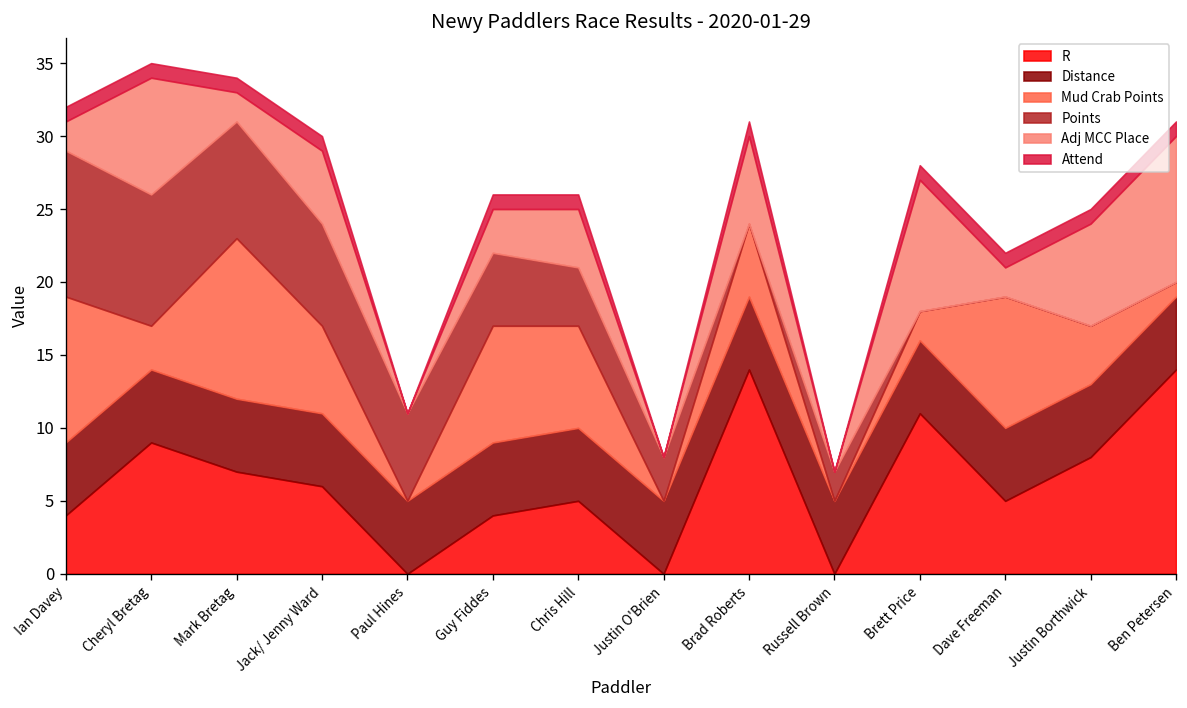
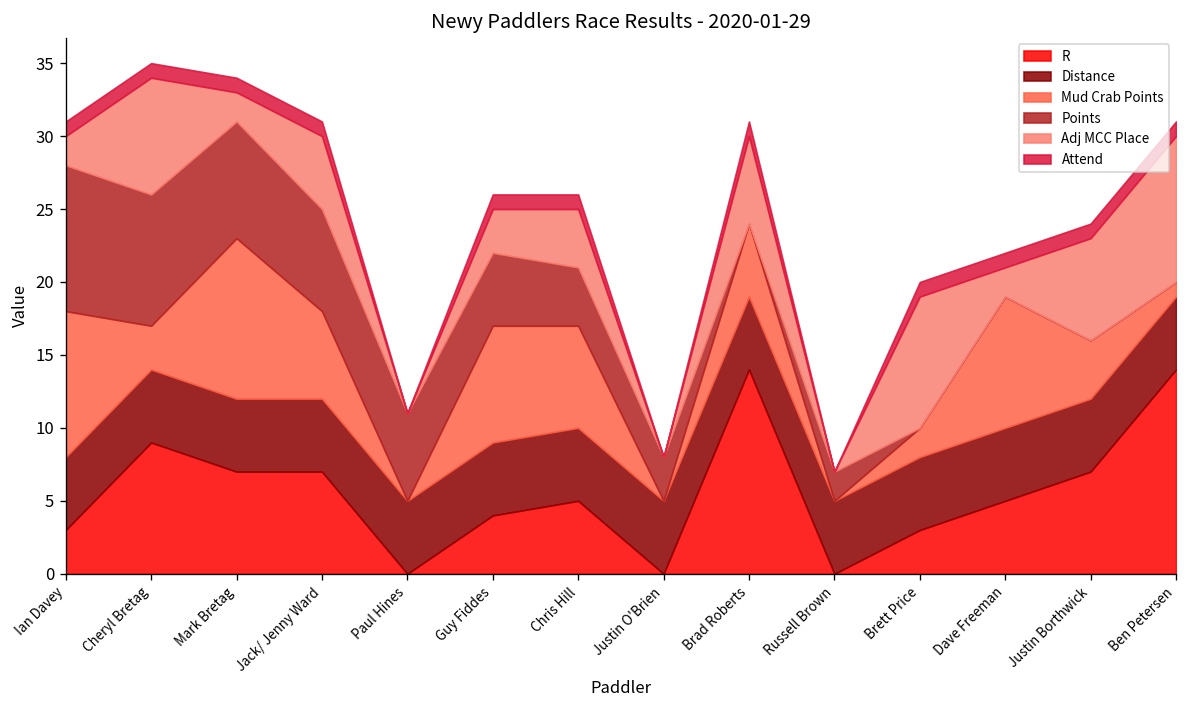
R, Ian Davey: 4 -> 3
R, Jack/ Jenny Ward: 6 -> 7
R, Brett Price: 11 -> 3
R, Justin Borthwick: 8 -> 7
